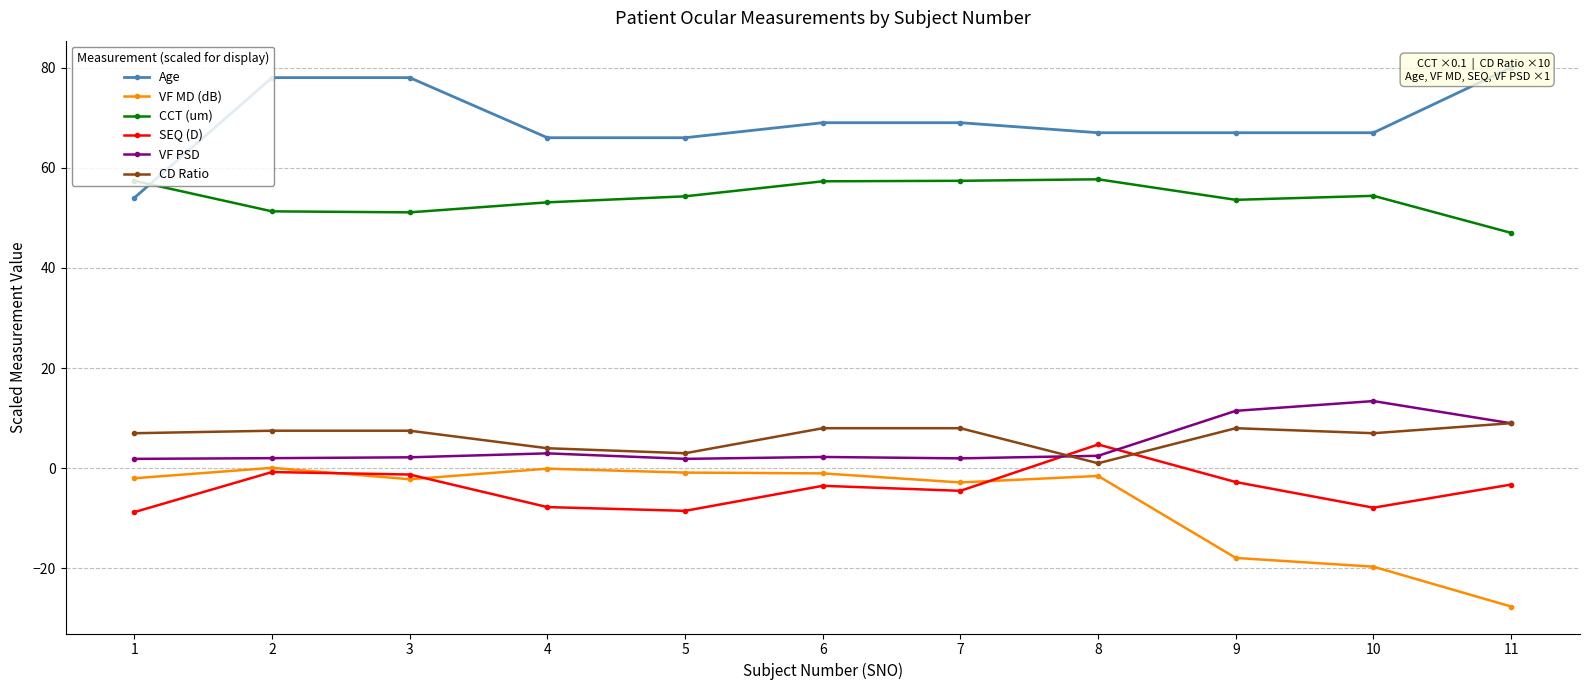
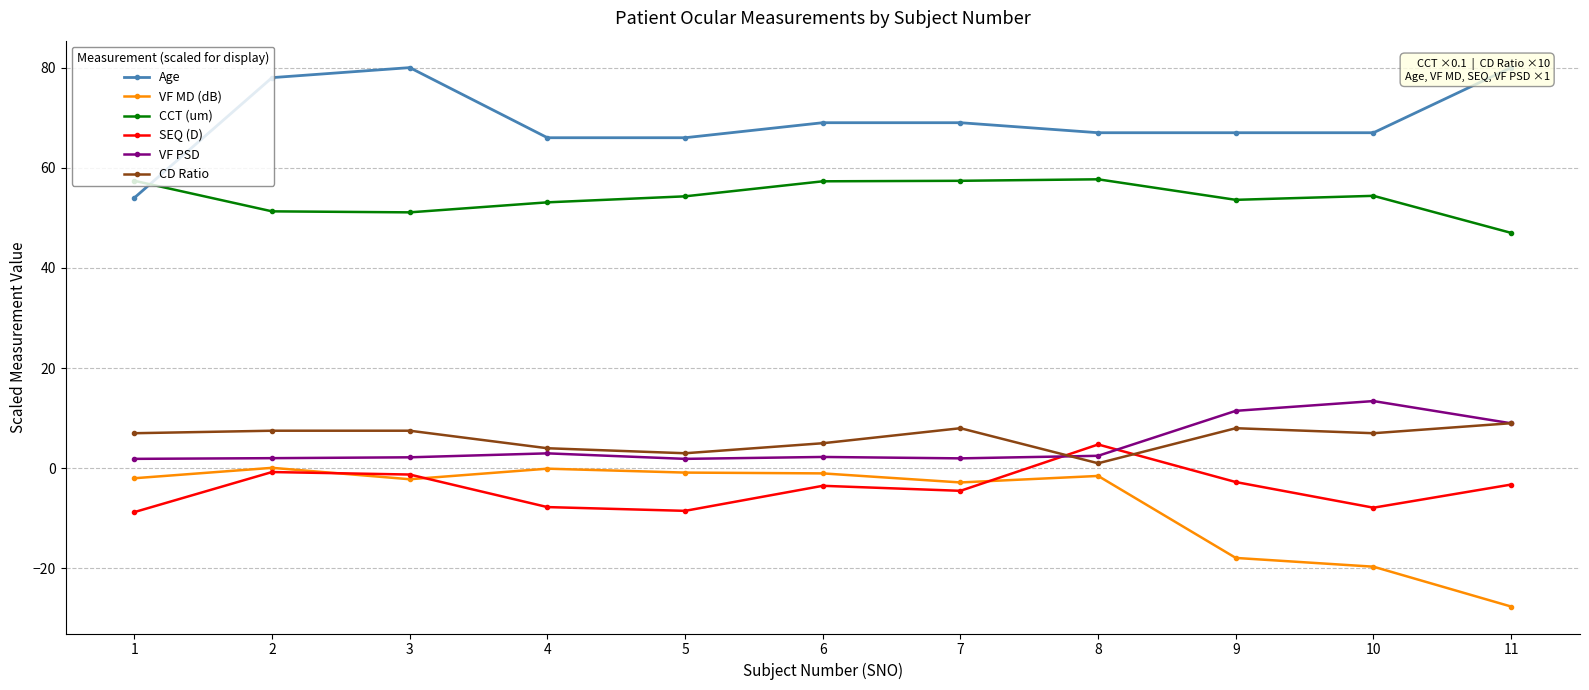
Age, 3: 78 -> 80
CD Ratio, 6: 8 -> 5
